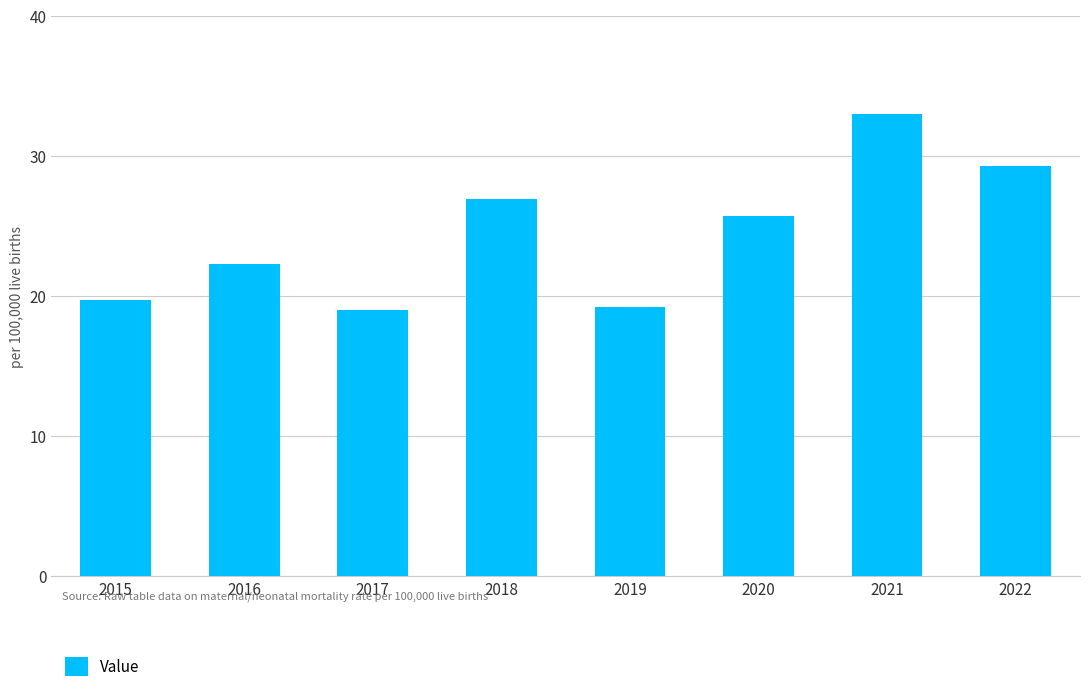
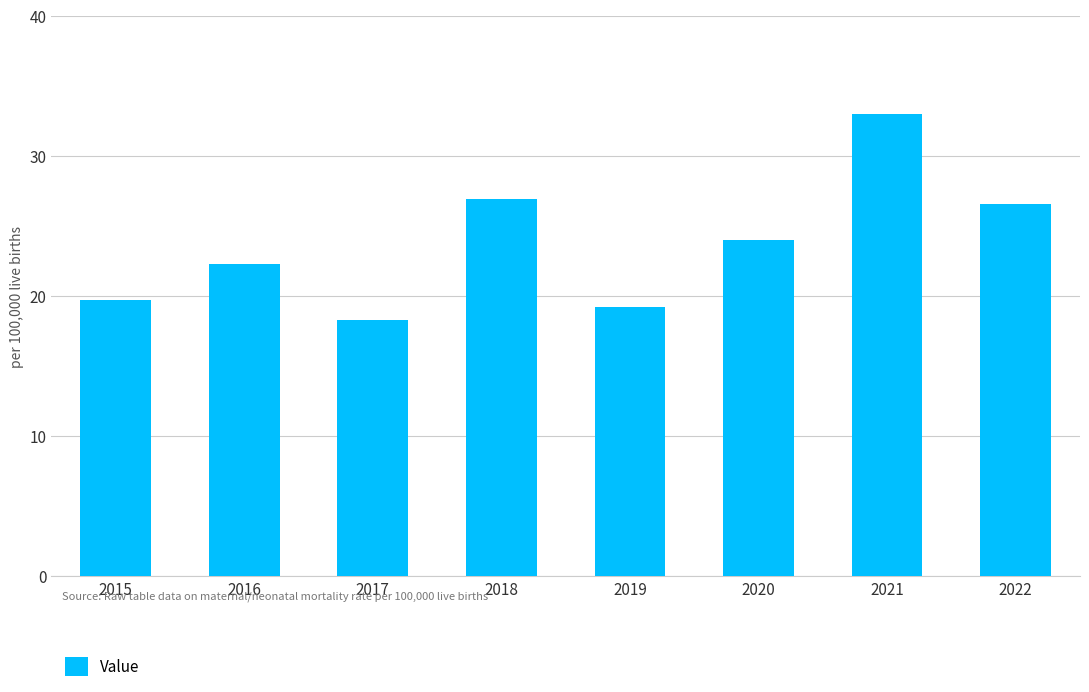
2017: 19.0 -> 18.3
2020: 25.7 -> 24.0
2022: 29.3 -> 26.6
